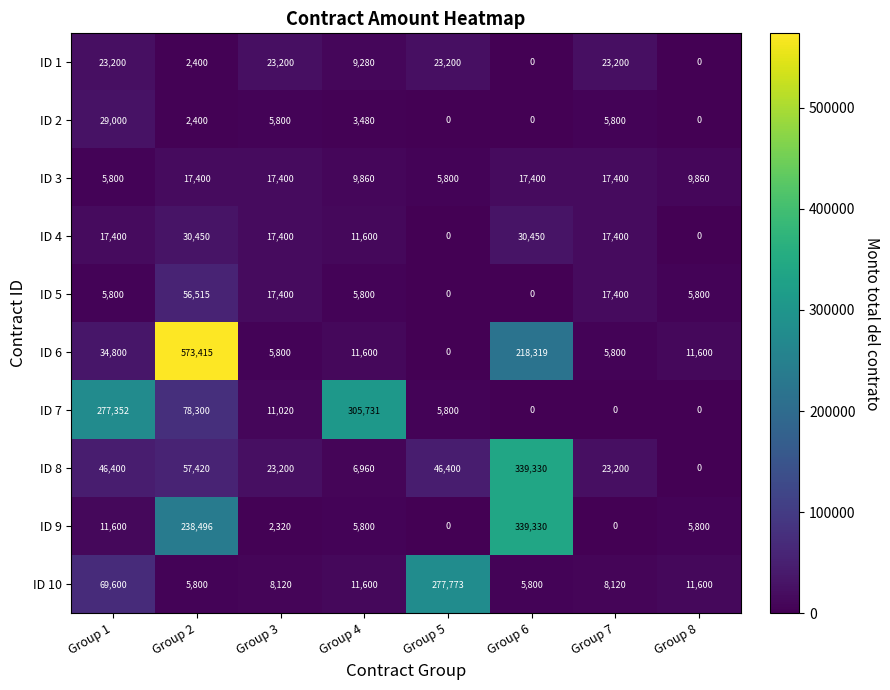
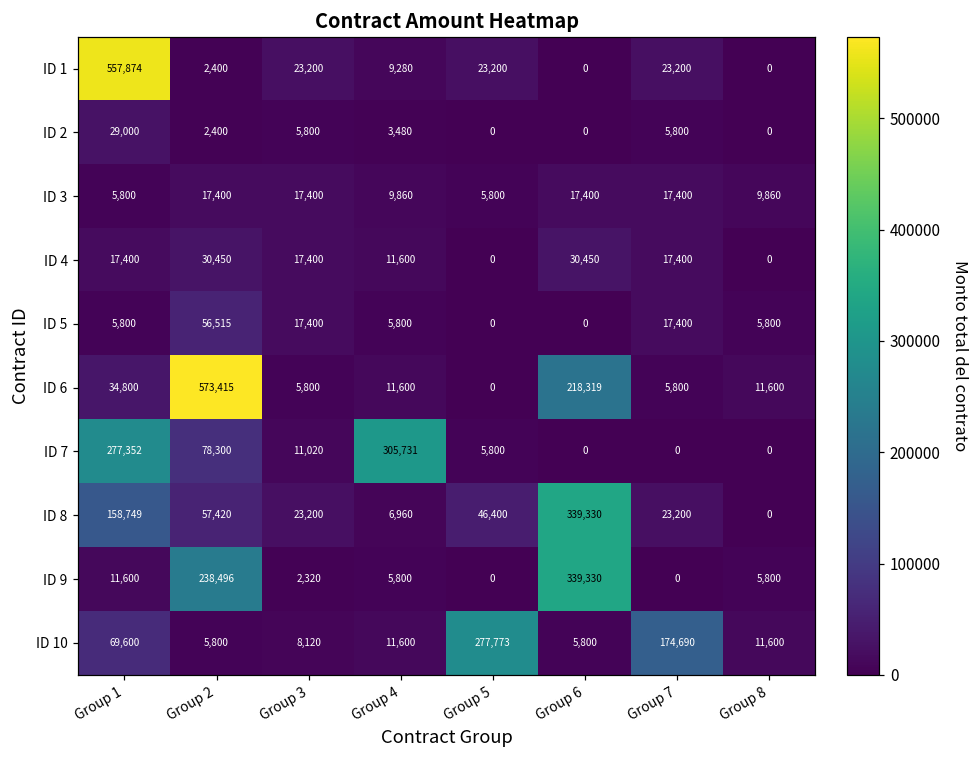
ID 1, Group 1: 23,200 -> 557,874
ID 8, Group 1: 46,400 -> 158,749
ID 10, Group 7: 8,120 -> 174,690
